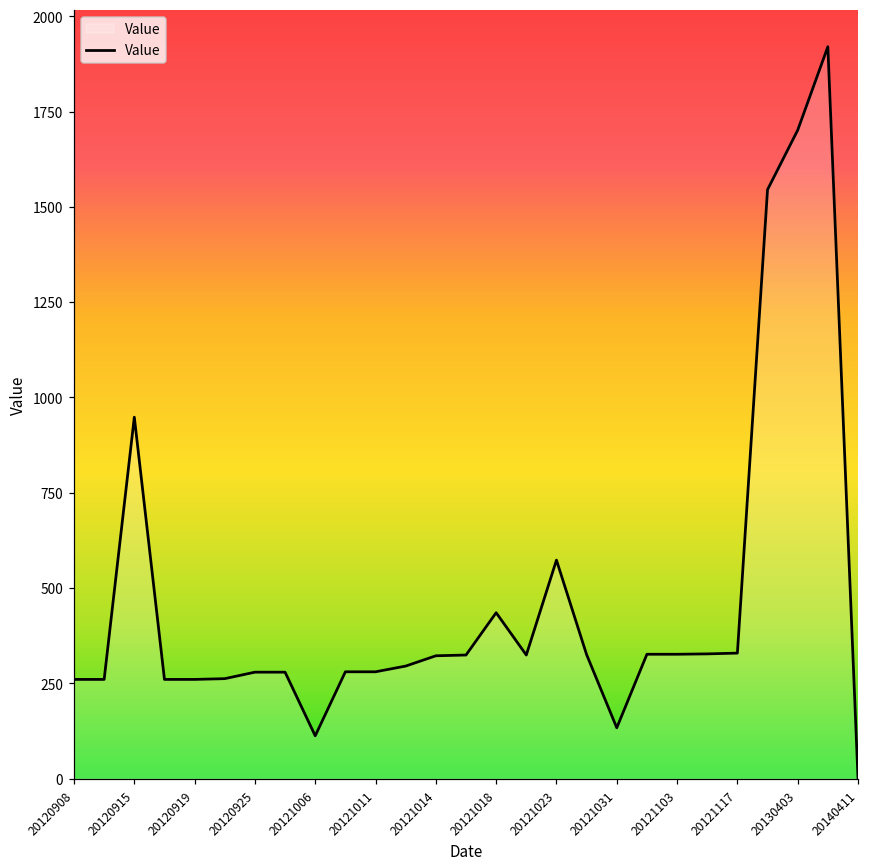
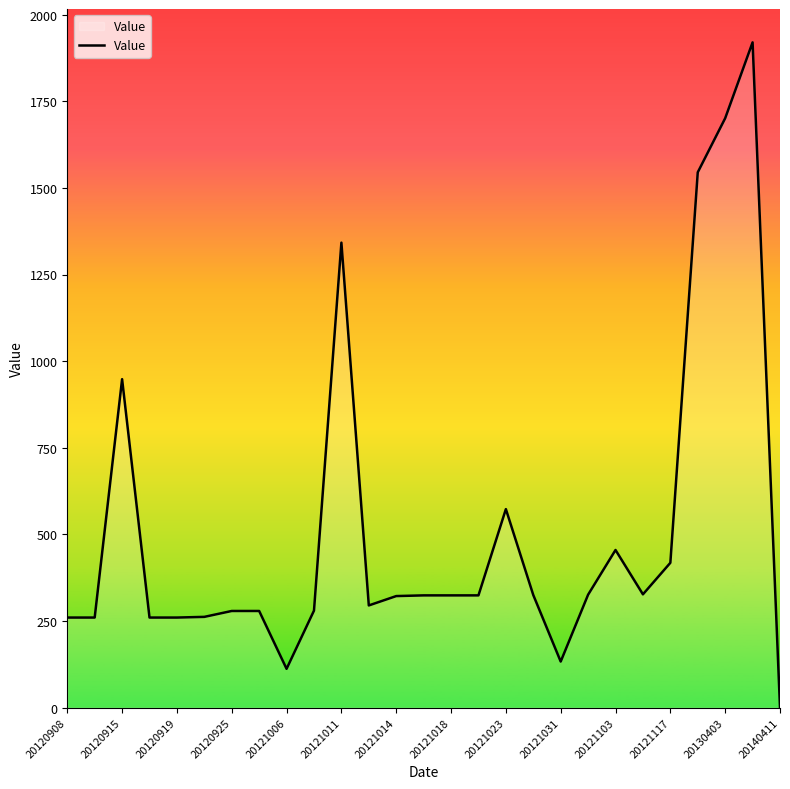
20121011: 280 -> 1340
20121018: 440 -> 320
20121103: 330 -> 460
20121117: 330 -> 420
